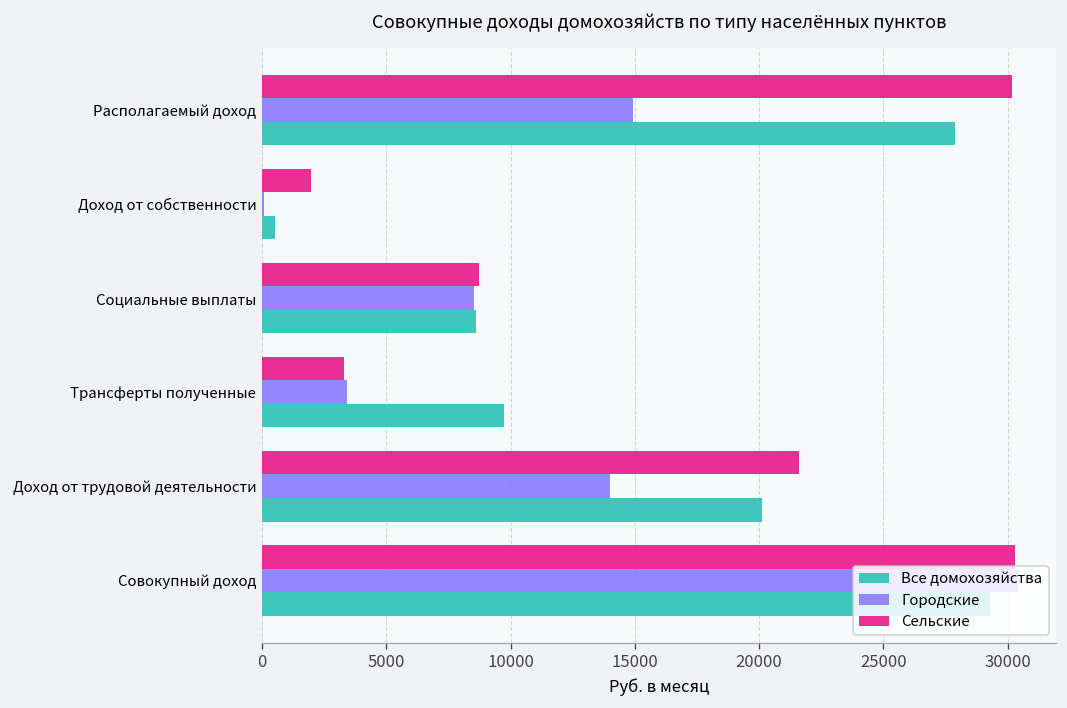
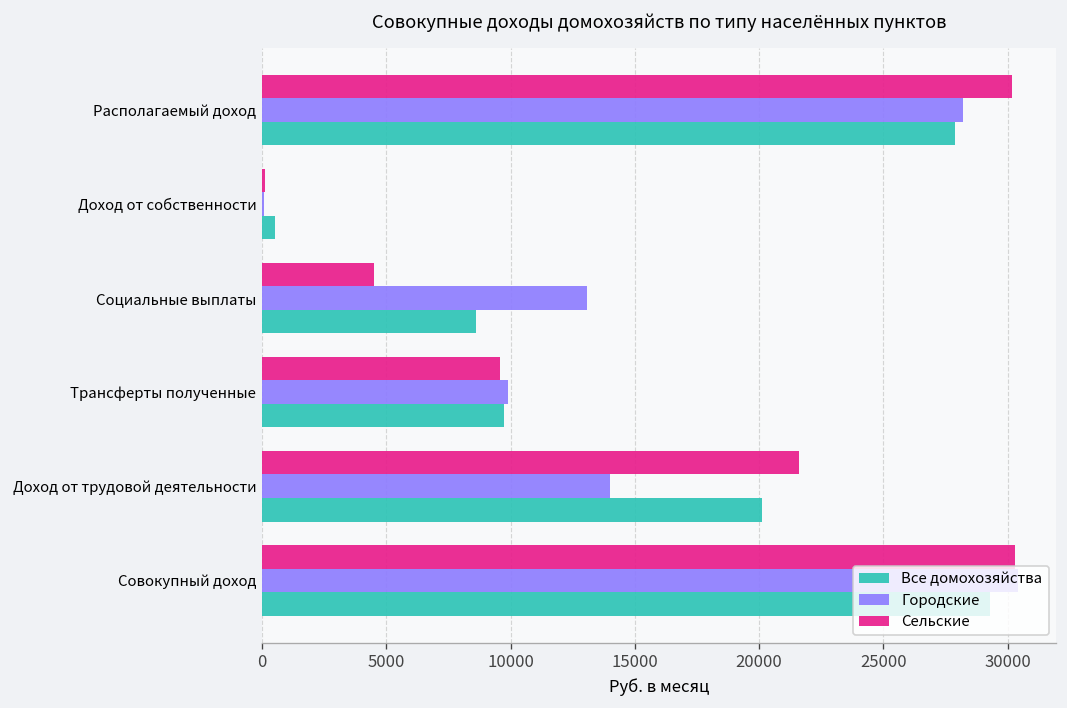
Городские, Располагаемый доход: 14900 -> 28200
Сельские, Доход от собственности: 2000 -> 100
Сельские, Социальные выплаты: 8700 -> 4500
Городские, Социальные выплаты: 8500 -> 13100
Сельские, Трансферты полученные: 3300 -> 9600
Городские, Трансферты полученные: 3400 -> 9900
